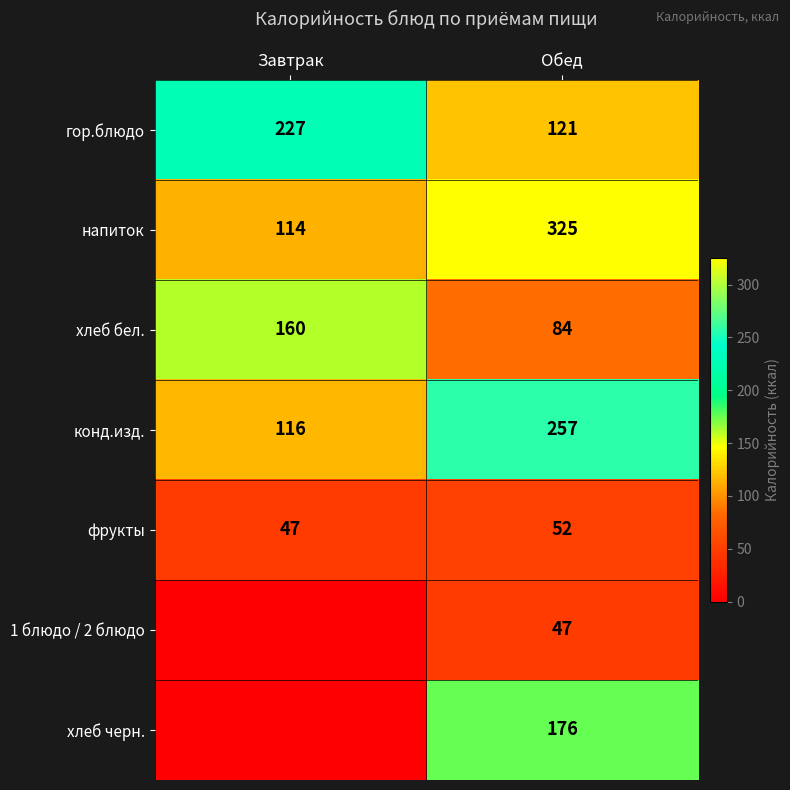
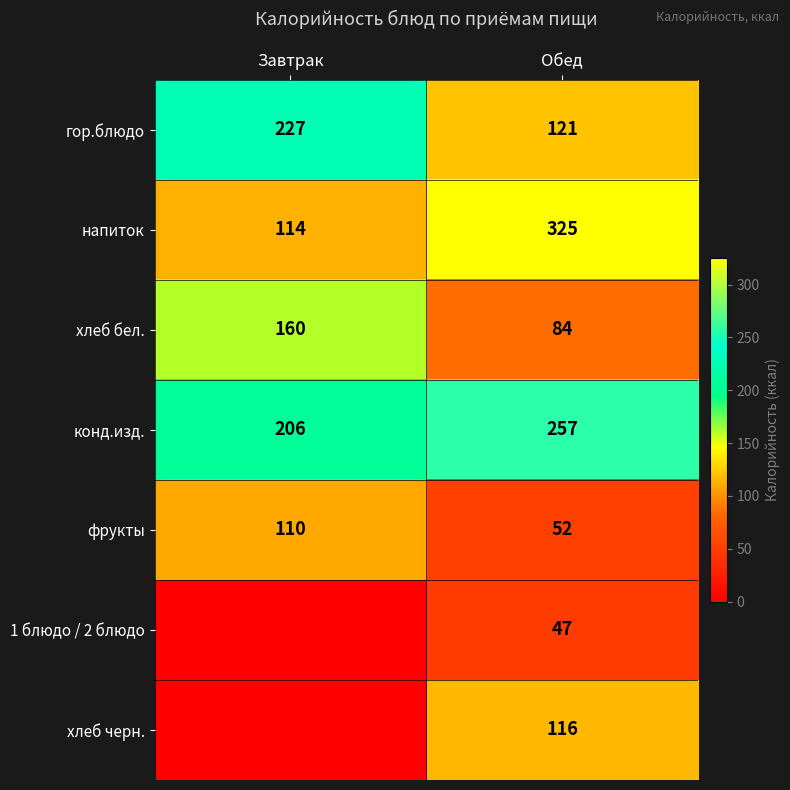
конд.изд., Завтрак: 116 -> 206
фрукты, Завтрак: 47 -> 110
хлеб черн., Обед: 176 -> 116
